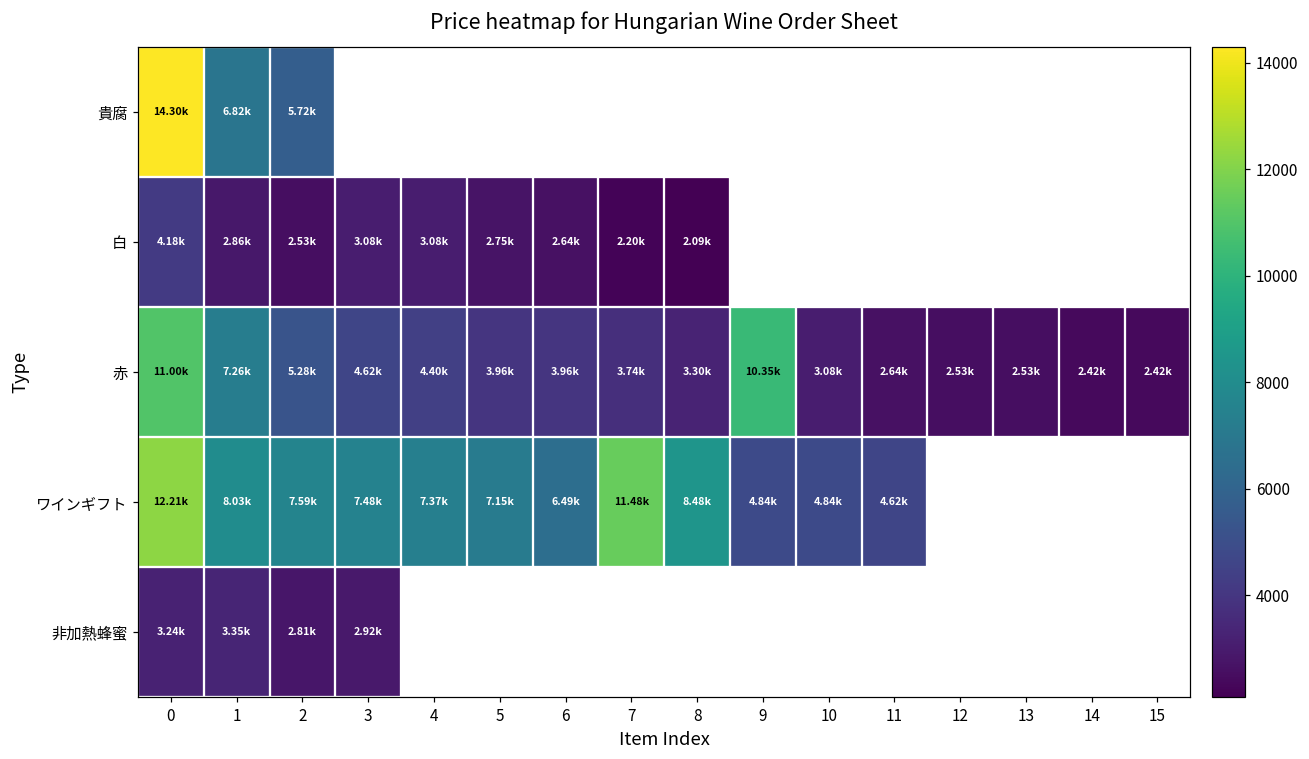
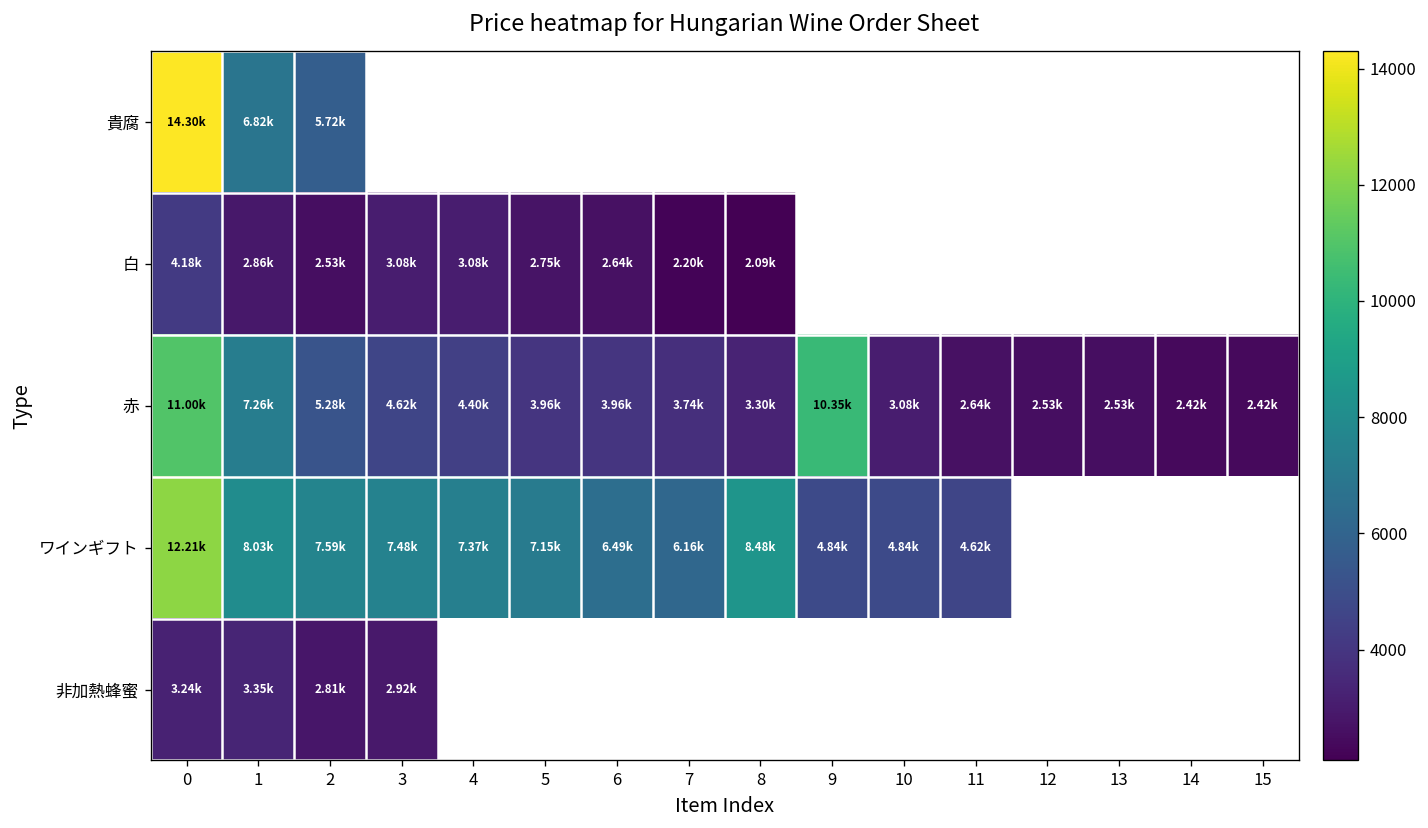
ワインギフト, 7: 11.48k -> 6.16k
